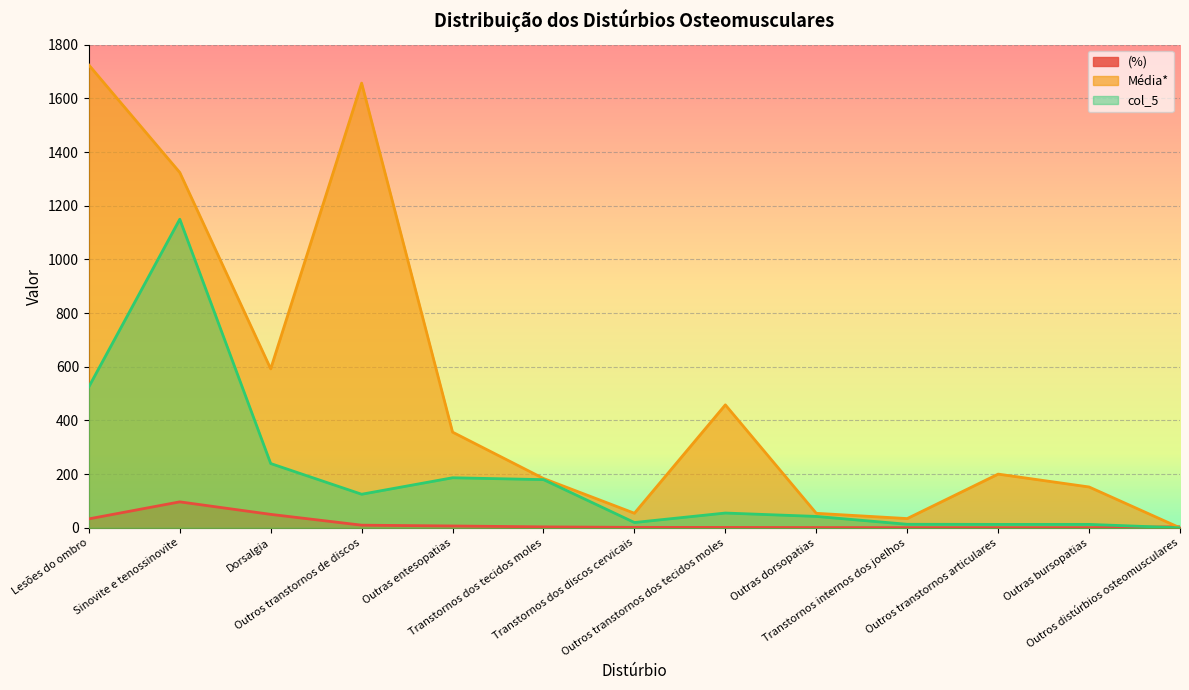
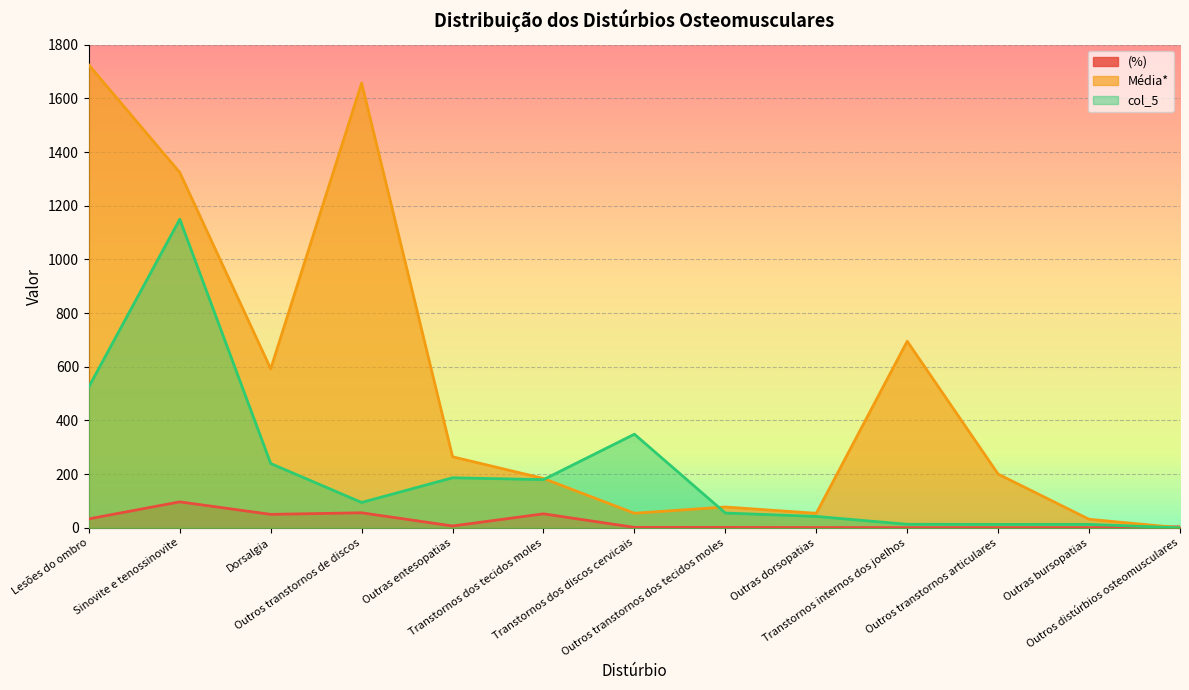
(%), Outros transtornos de discos: 10 -> 60
col_5, Outros transtornos de discos: 130 -> 90
Média*, Outras entesopatias: 360 -> 260
(%), Transtornos dos tecidos moles: 0 -> 50
col_5, Transtornos dos discos cervicais: 20 -> 350
Média*, Outros transtornos dos tecidos moles: 460 -> 80
Média*, Transtornos internos dos joelhos: 30 -> 690
Média*, Outras bursopatias: 150 -> 30
